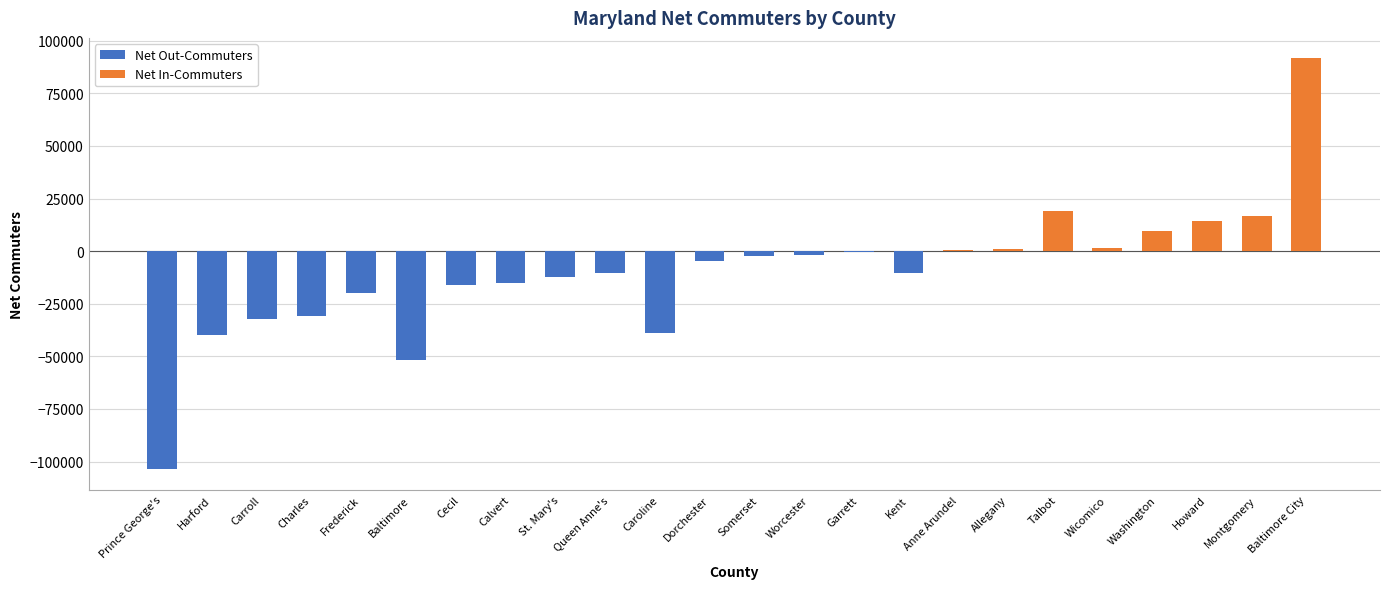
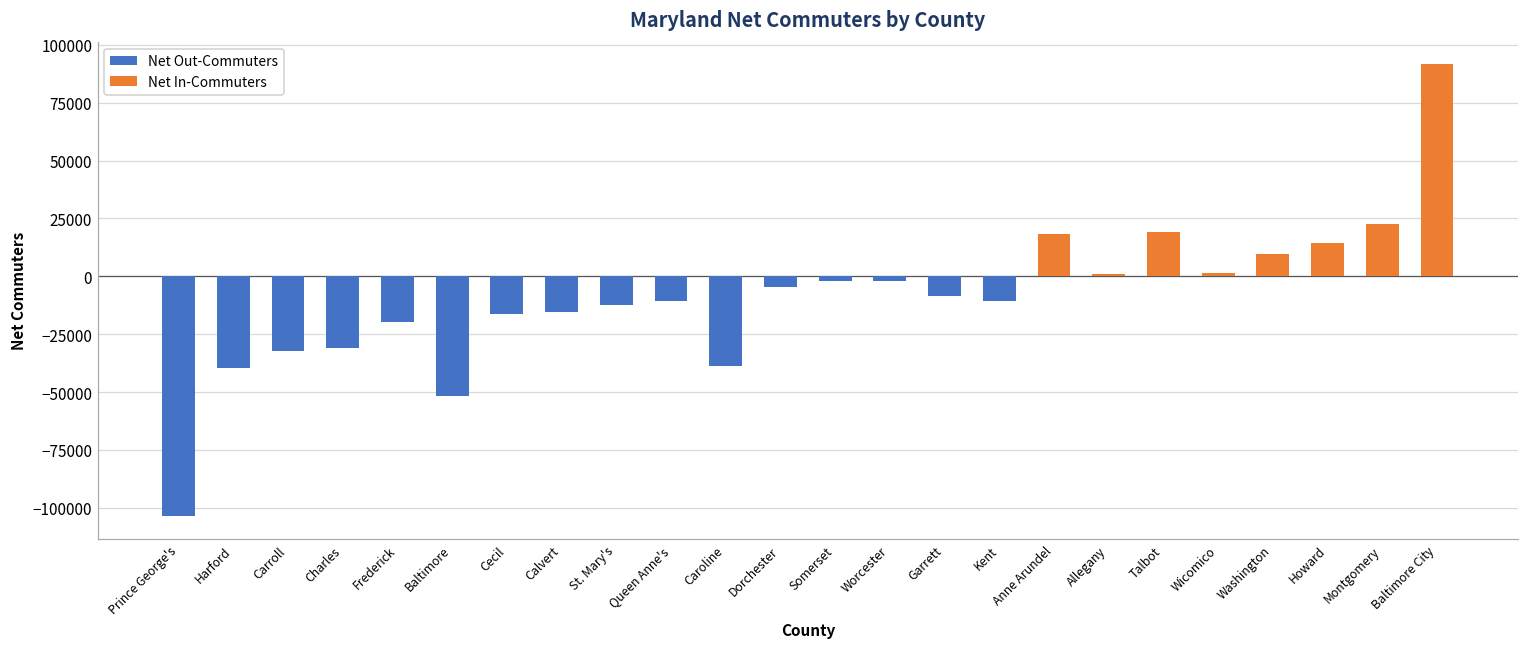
Net Out-Commuters, Garrett: 0 -> -9000
Net In-Commuters, Anne Arundel: 1000 -> 18000
Net In-Commuters, Montgomery: 17000 -> 23000
